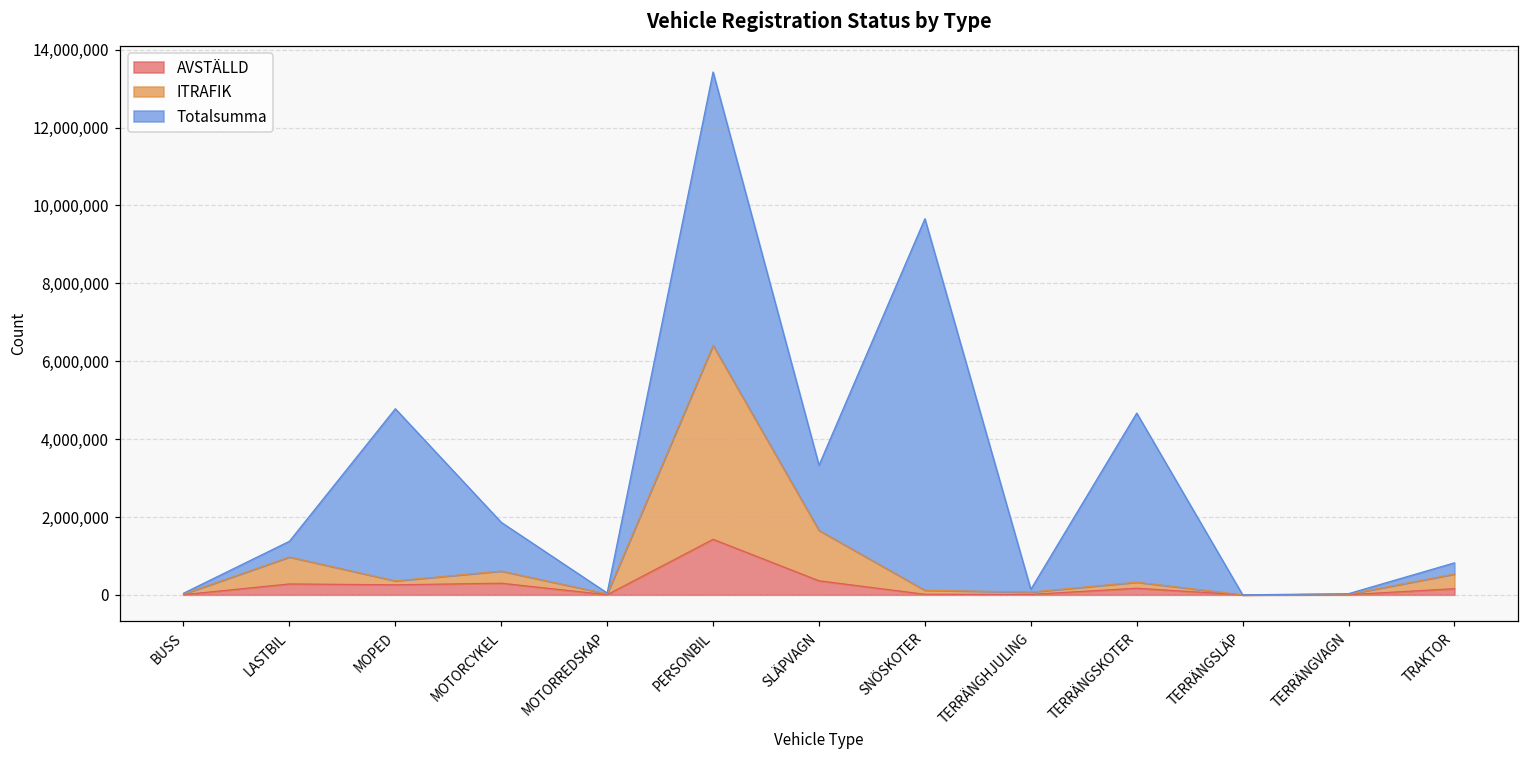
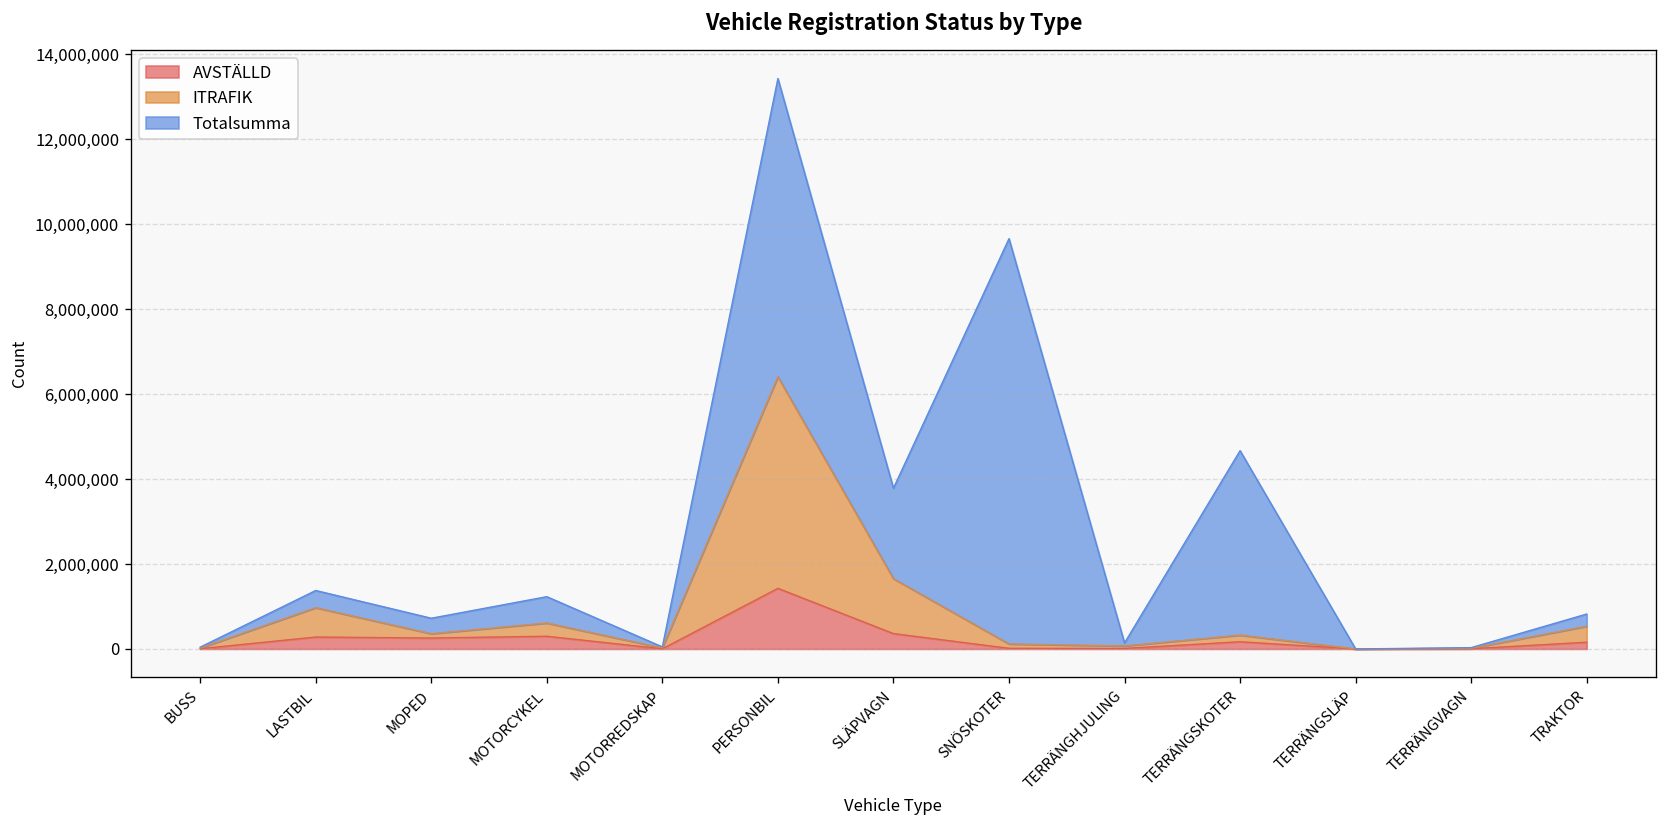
Totalsumma, MOPED: 4,400,000 -> 400,000
Totalsumma, MOTORCYKEL: 1,300,000 -> 600,000
Totalsumma, SLÄPVAGN: 1,700,000 -> 2,100,000
